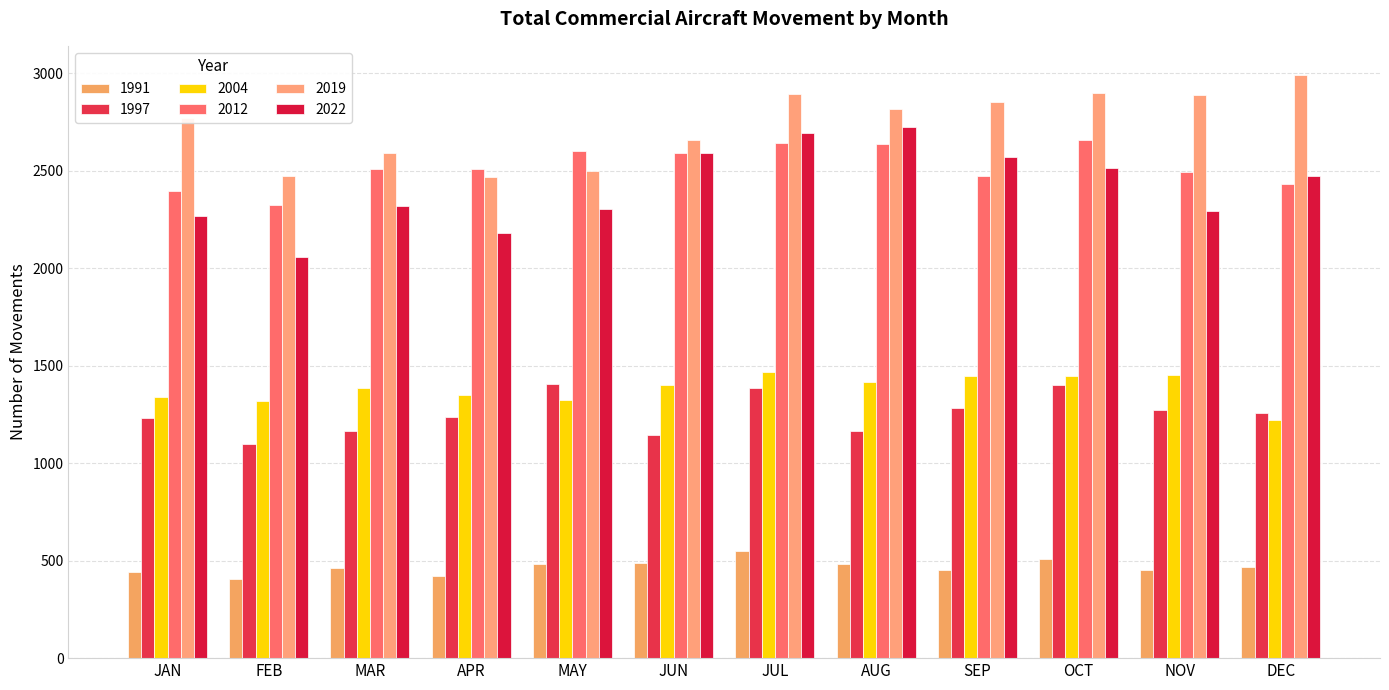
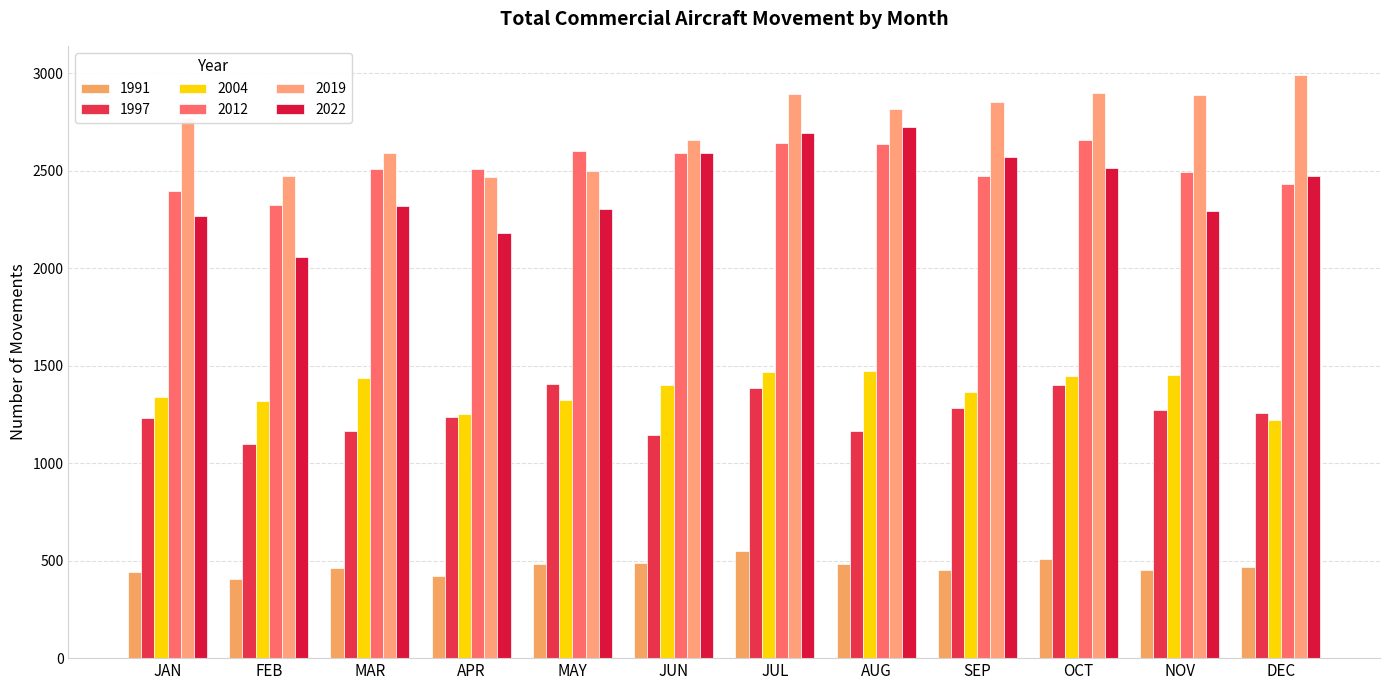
2004, MAR: 1380 -> 1440
2004, APR: 1350 -> 1250
2004, AUG: 1420 -> 1470
2004, SEP: 1450 -> 1370
